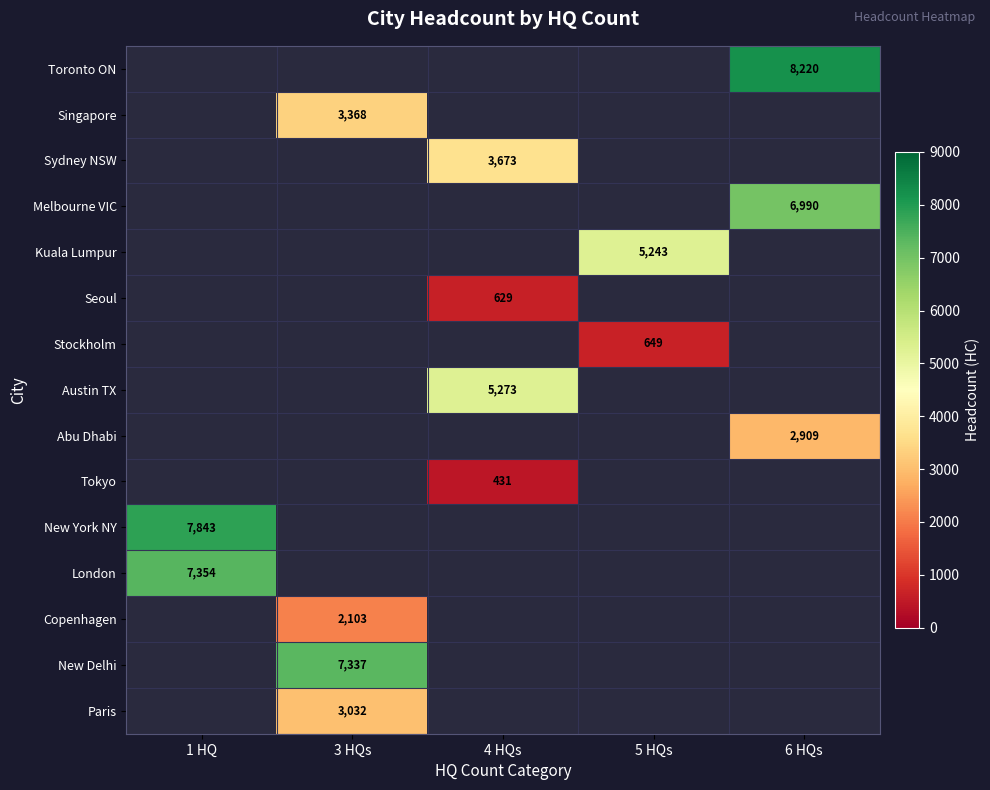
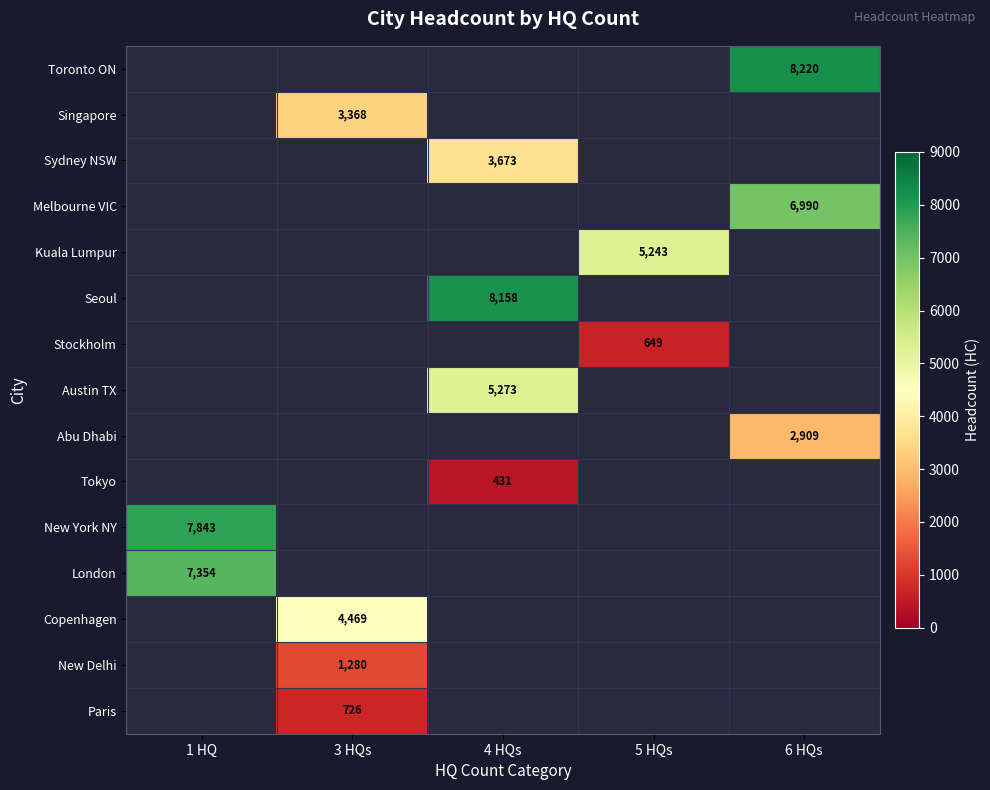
Seoul, 4 HQs: 629 -> 8,158
Copenhagen, 3 HQs: 2,103 -> 4,469
New Delhi, 3 HQs: 7,337 -> 1,280
Paris, 3 HQs: 3,032 -> 726
